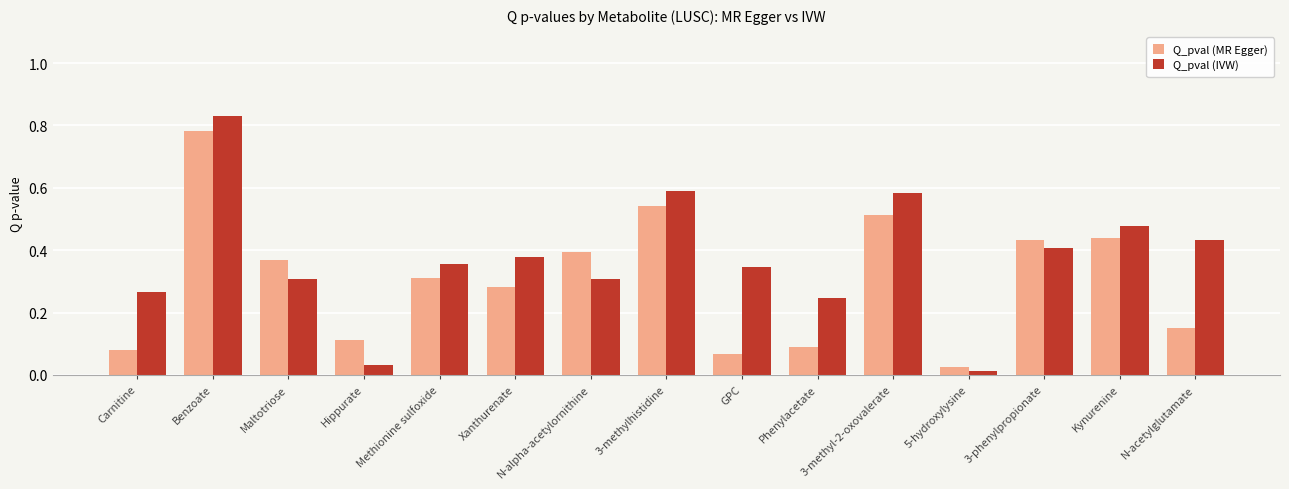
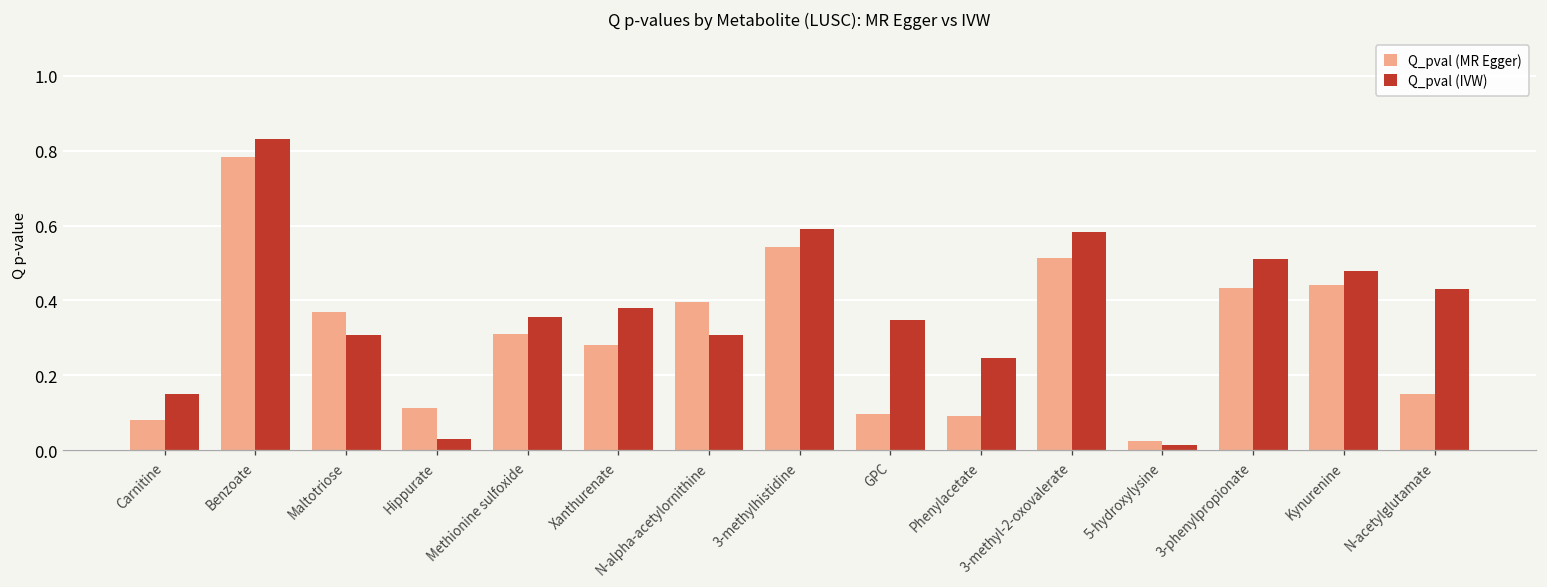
Q_pval (IVW), Carnitine: 0.26 -> 0.15
Q_pval (MR Egger), GPC: 0.07 -> 0.10
Q_pval (IVW), 3-phenylpropionate: 0.41 -> 0.51
